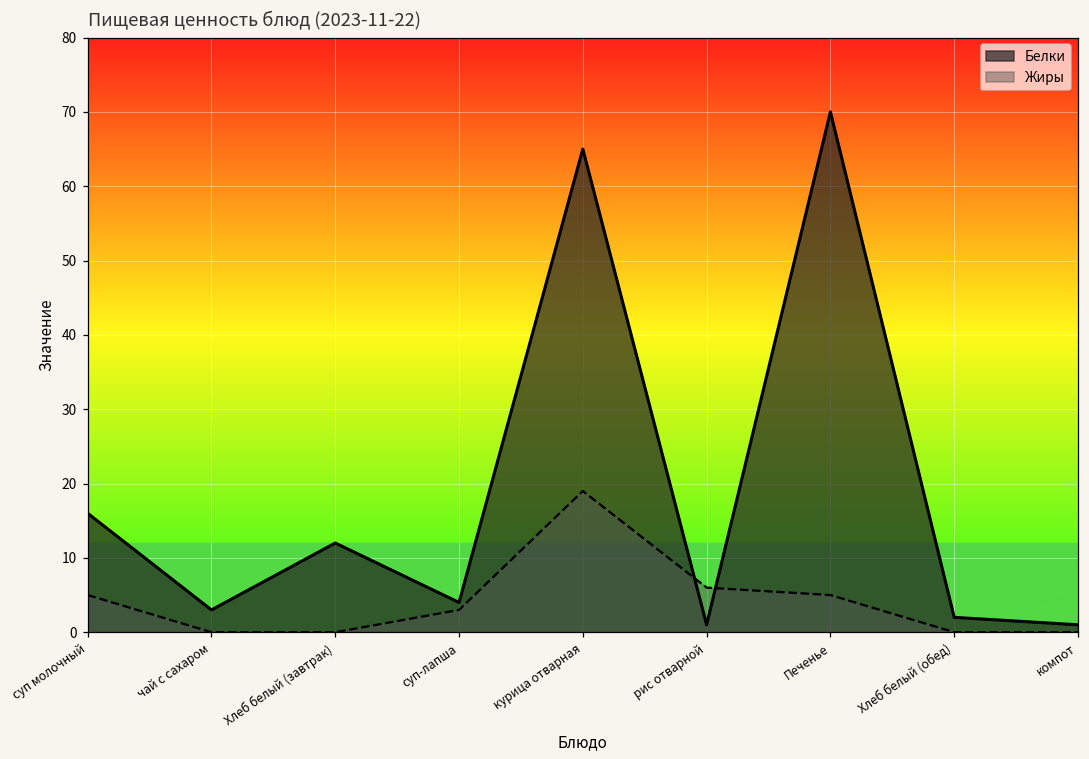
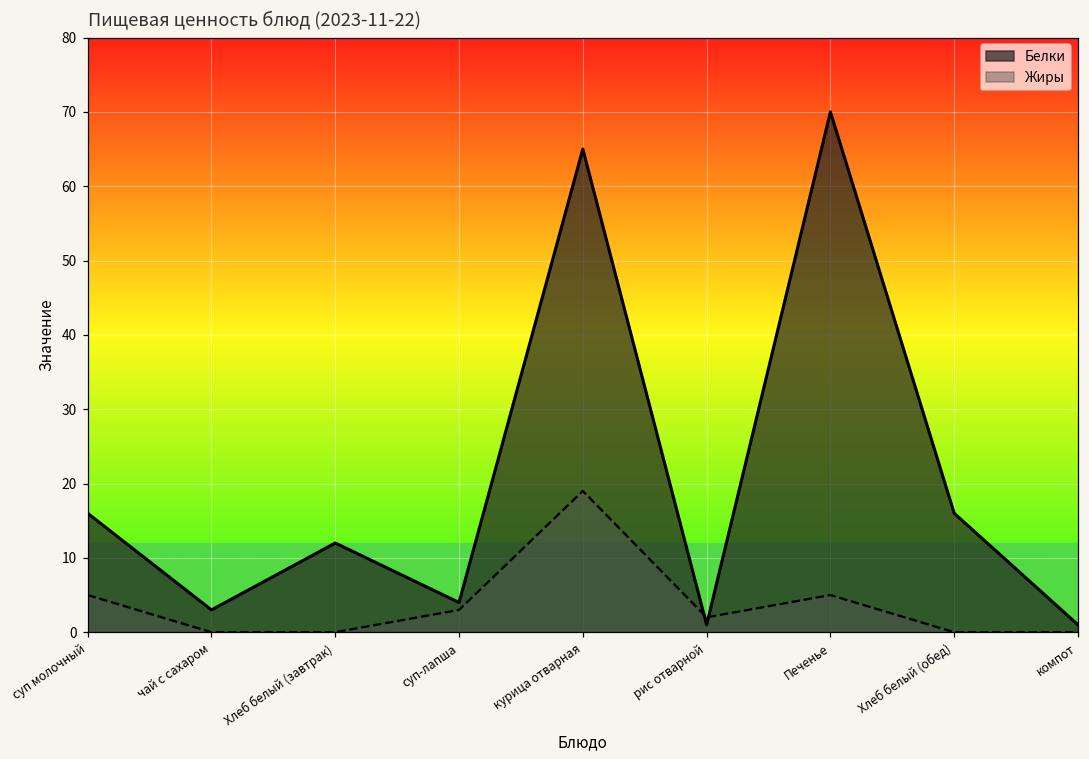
Жиры, рис отварной: 6 -> 2
Белки, Хлеб белый (обед): 2 -> 16
